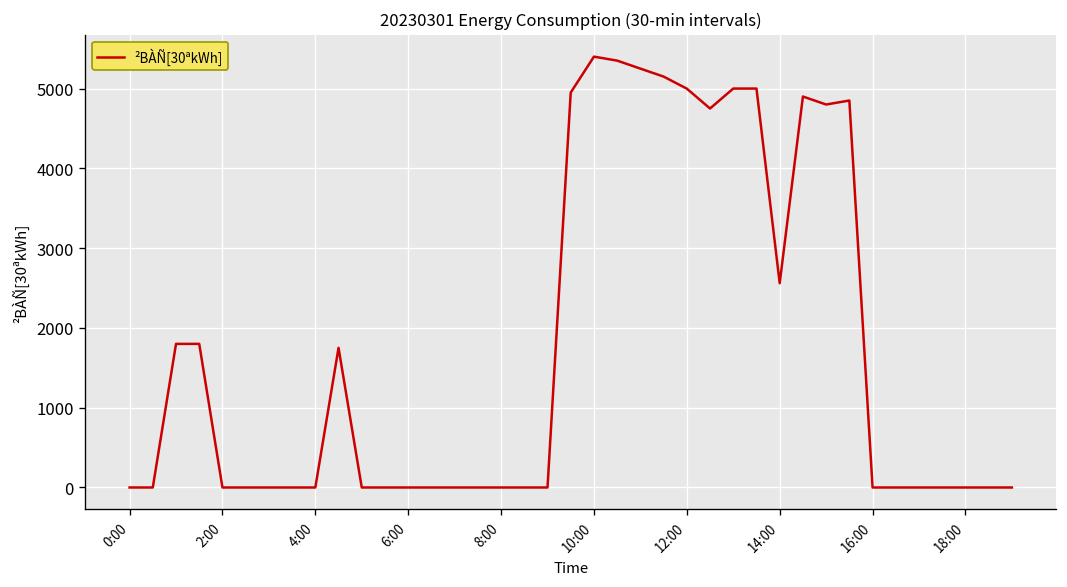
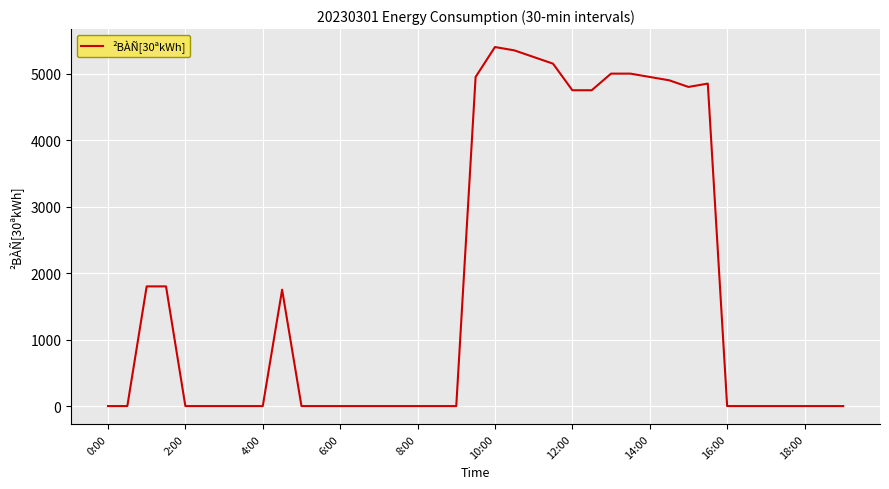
12:00: 5000 -> 4800
14:00: 2600 -> 5000
